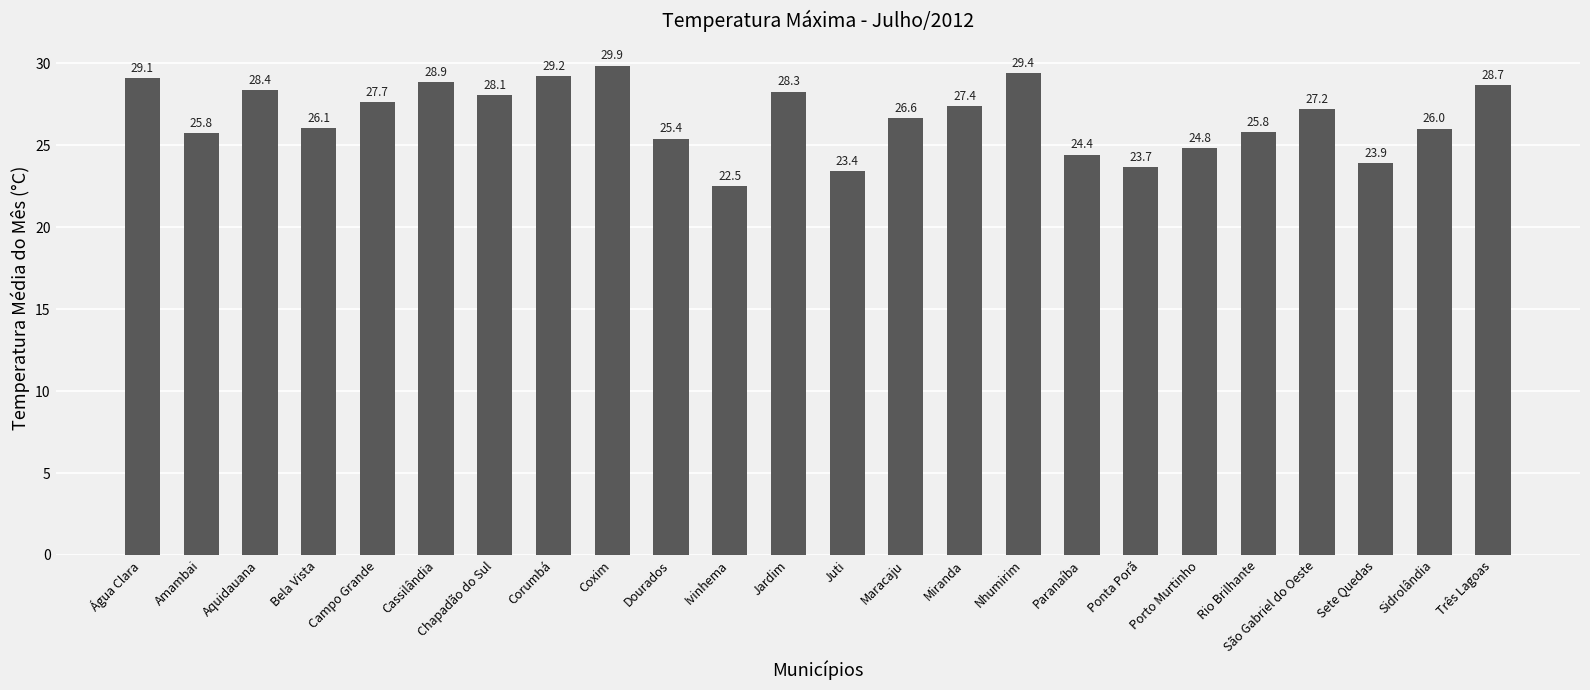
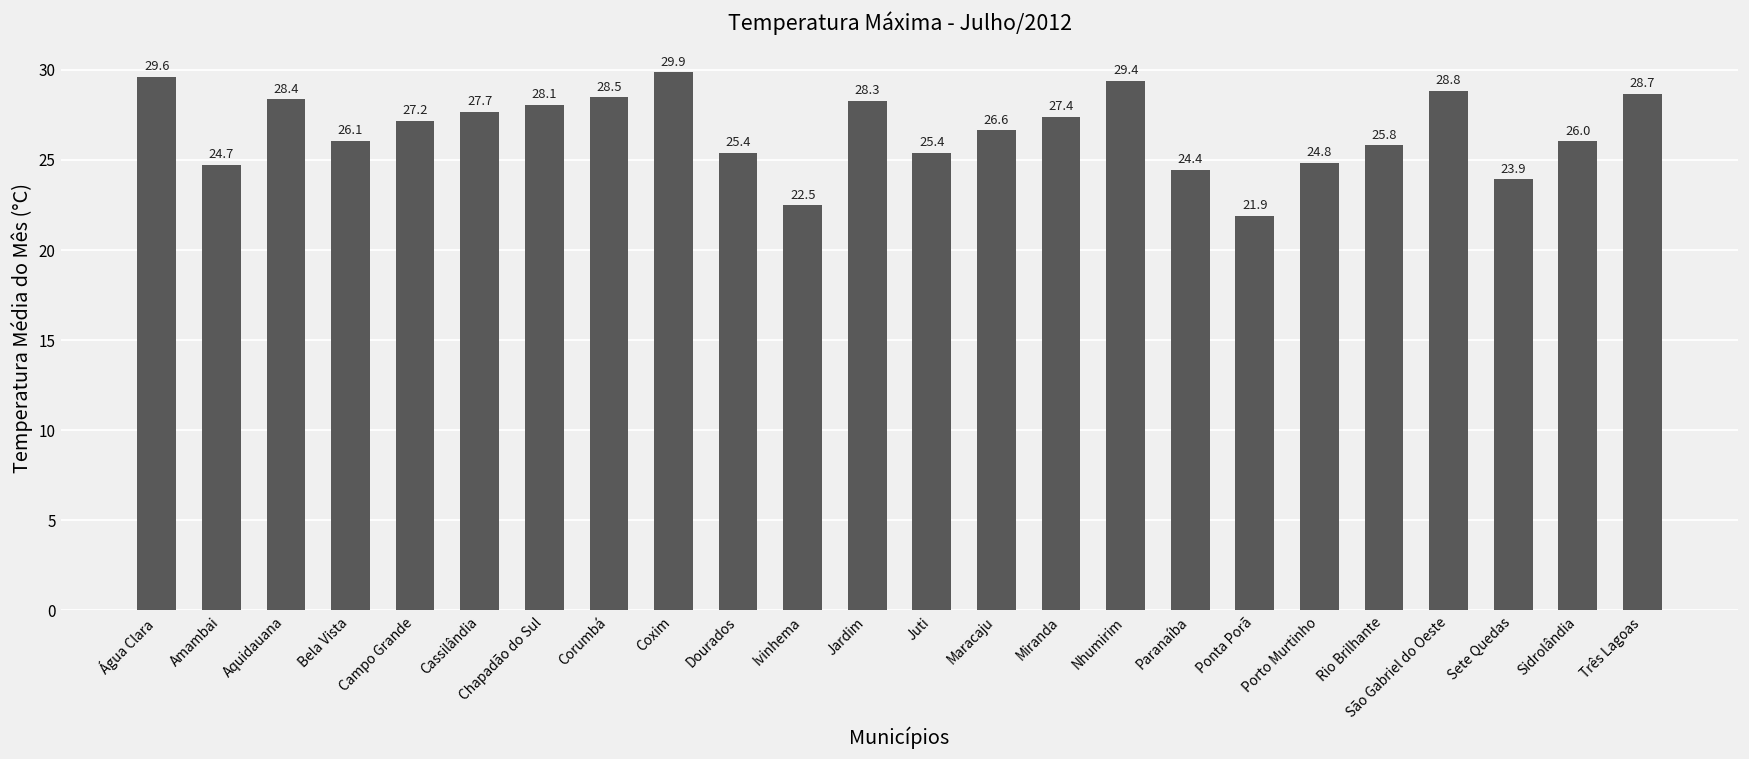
Água Clara: 29.1 -> 29.6
Amambai: 25.8 -> 24.7
Campo Grande: 27.7 -> 27.2
Cassilândia: 28.9 -> 27.7
Corumbá: 29.2 -> 28.5
Juti: 23.4 -> 25.4
Ponta Porã: 23.7 -> 21.9
São Gabriel do Oeste: 27.2 -> 28.8
